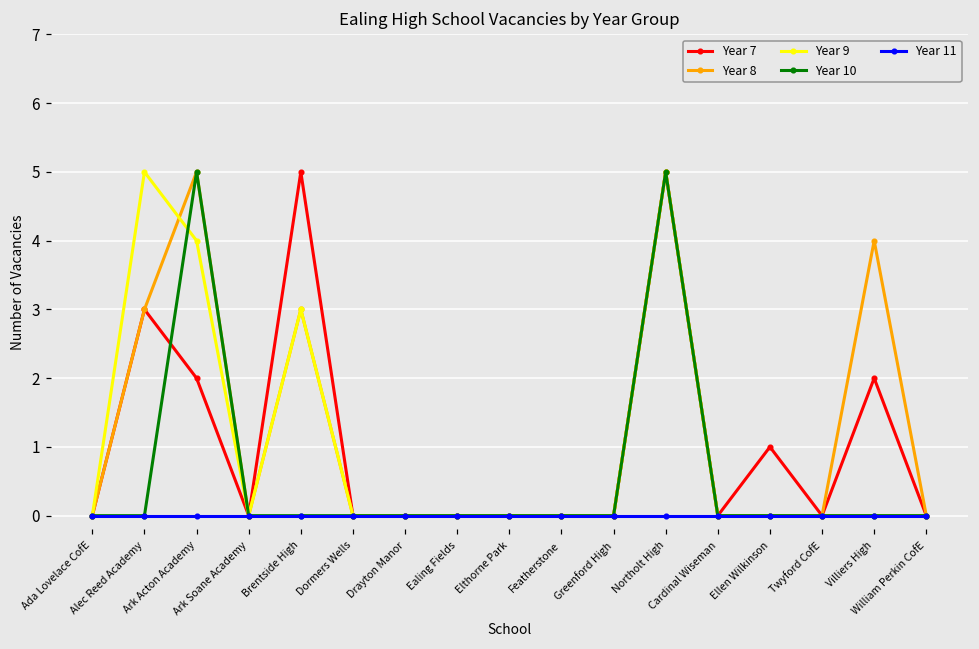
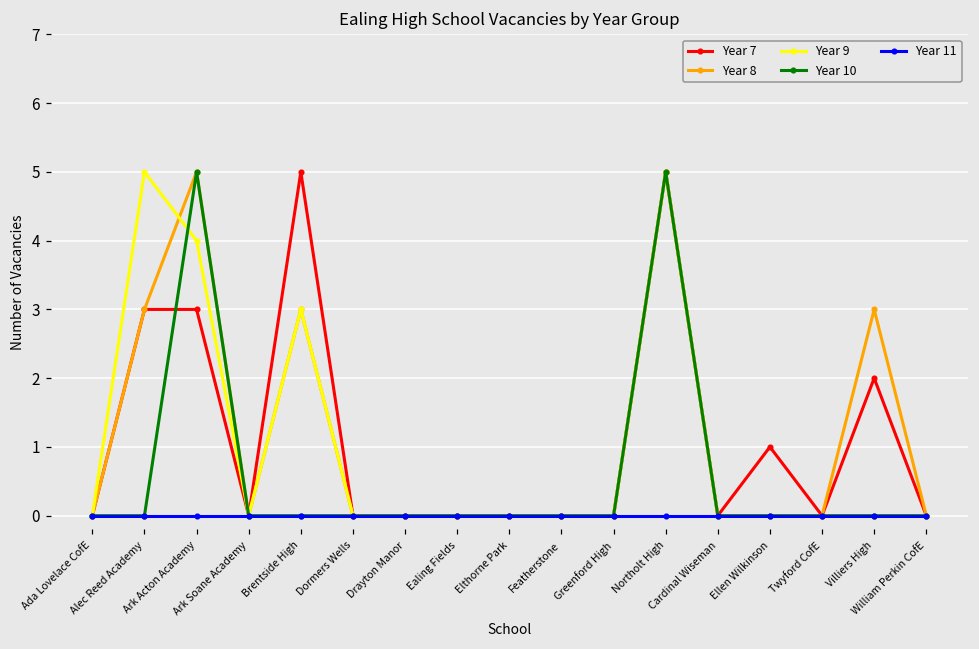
Year 7, Ark Acton Academy: 2 -> 3
Year 8, Villiers High: 4 -> 3
